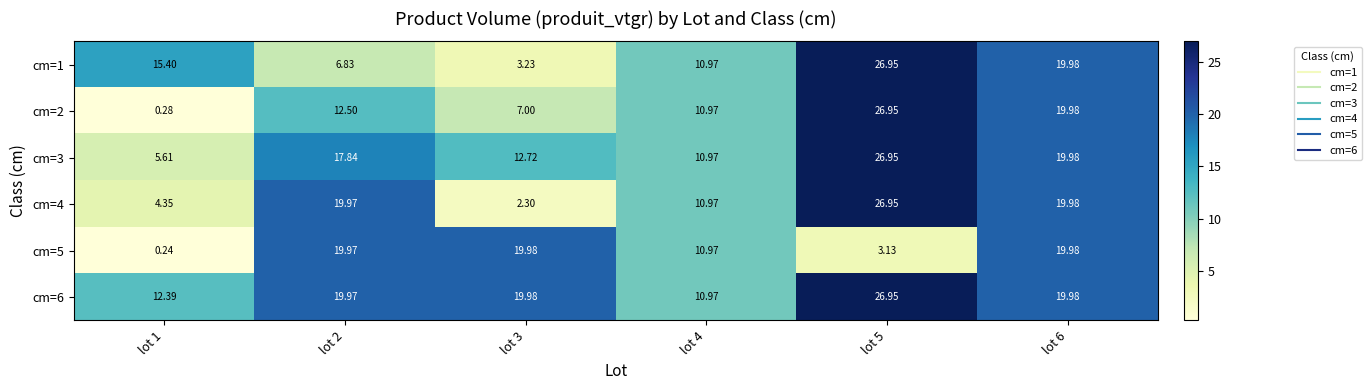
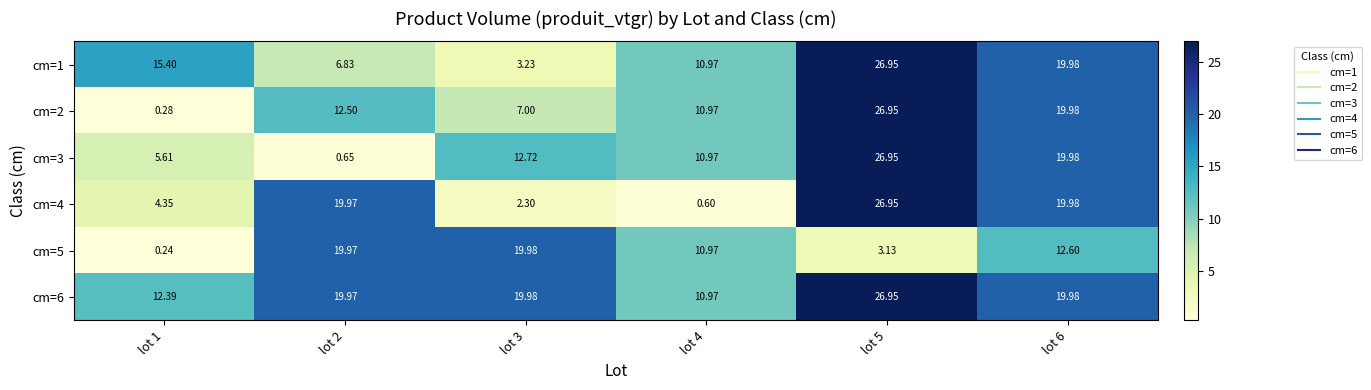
cm=3, lot 2: 17.84 -> 0.65
cm=4, lot 4: 10.97 -> 0.60
cm=5, lot 6: 19.98 -> 12.60
